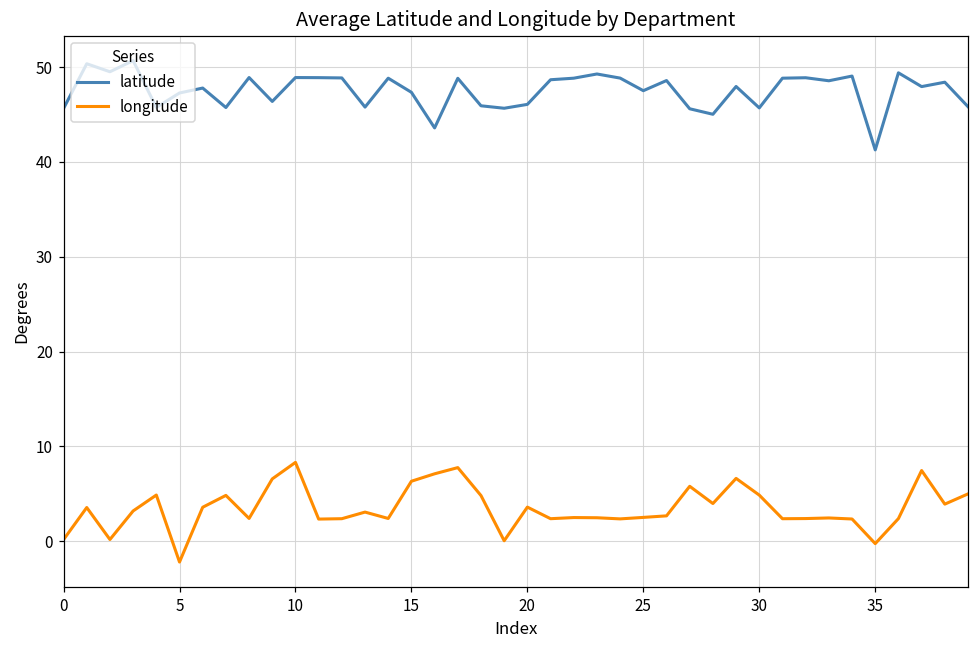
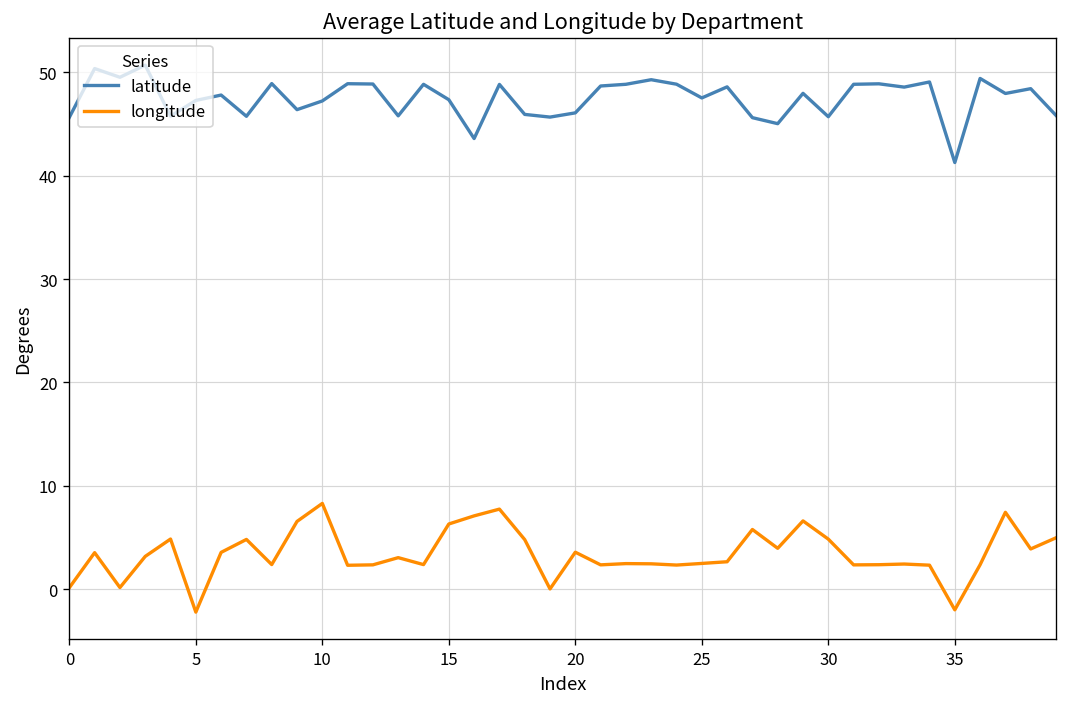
latitude, 10: 49 -> 47
longitude, 35: 0 -> -2
